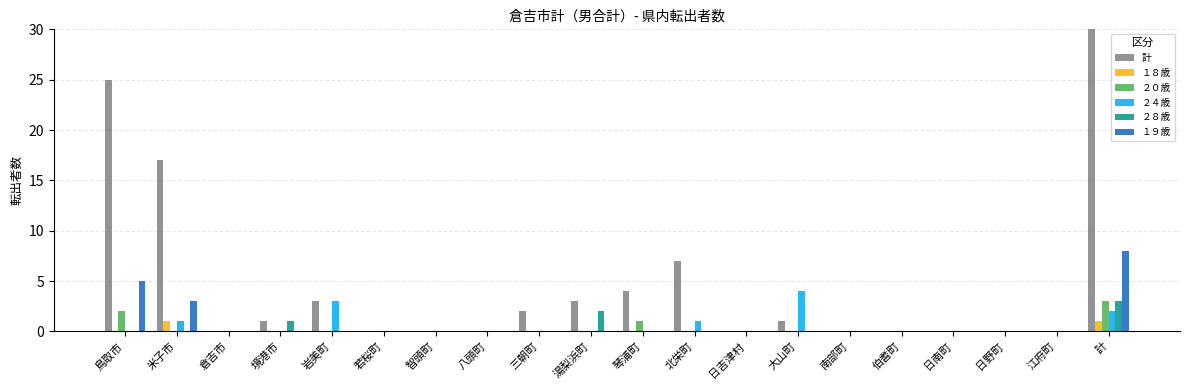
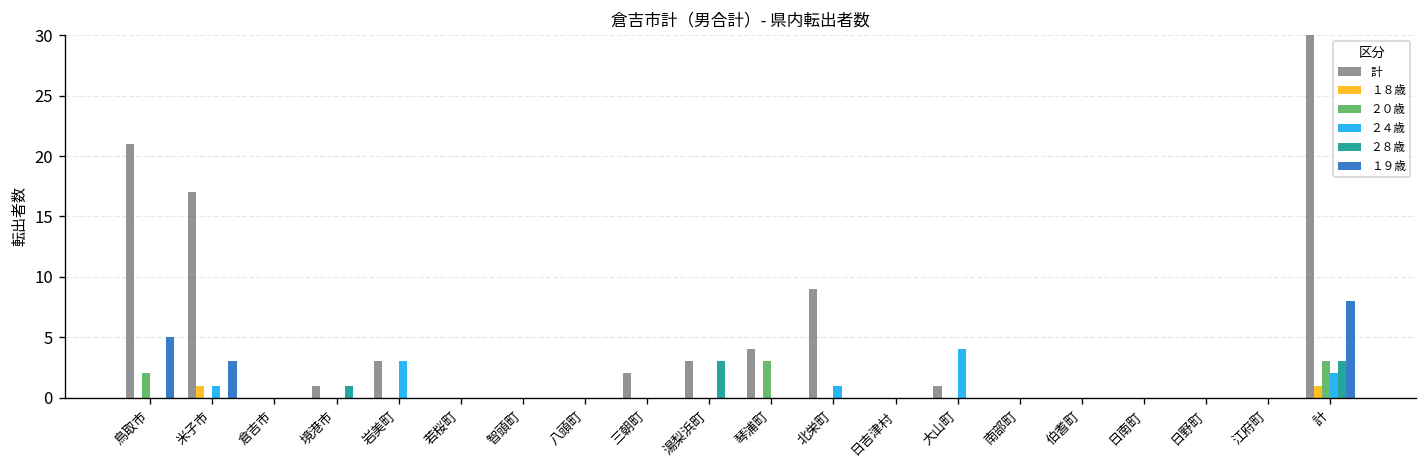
計, 鳥取市: 25 -> 21
２８歳, 湯梨浜町: 2 -> 3
２０歳, 琴浦町: 1 -> 3
計, 北栄町: 7 -> 9
